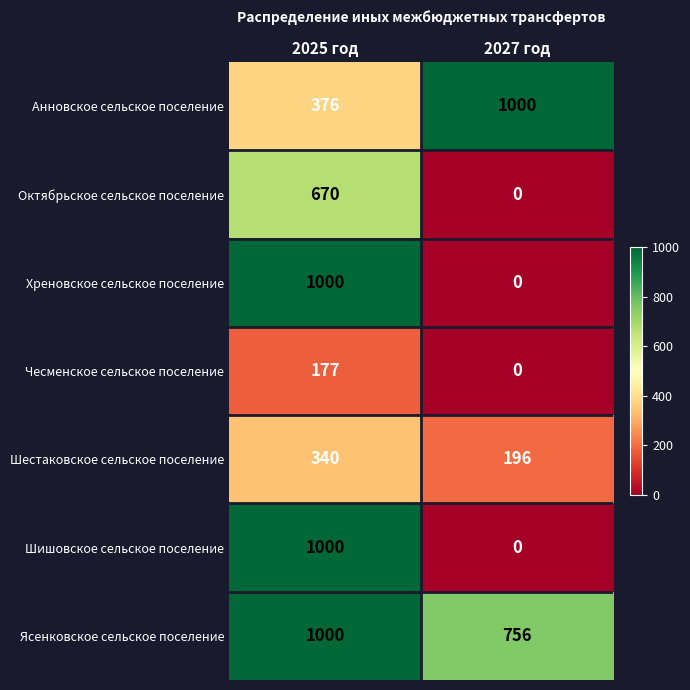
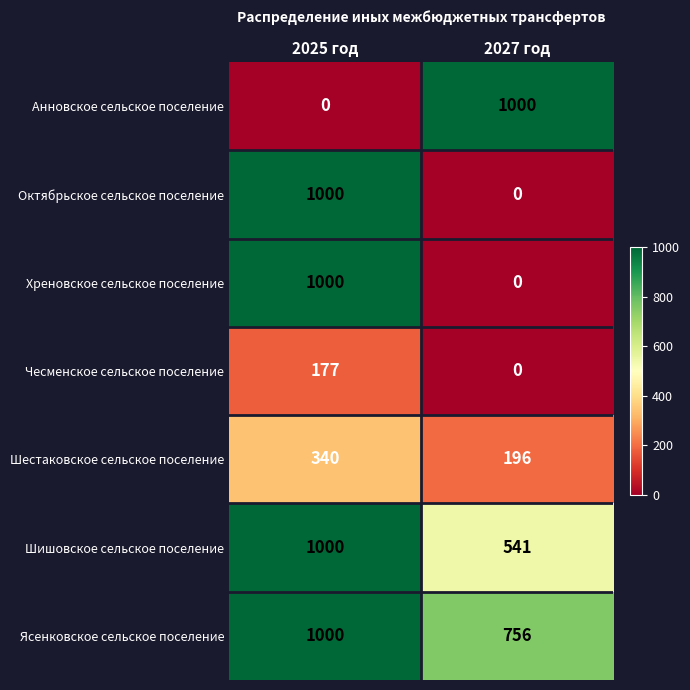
Анновское сельское поселение, 2025 год: 376 -> 0
Октябрьское сельское поселение, 2025 год: 670 -> 1000
Шишовское сельское поселение, 2027 год: 0 -> 541
